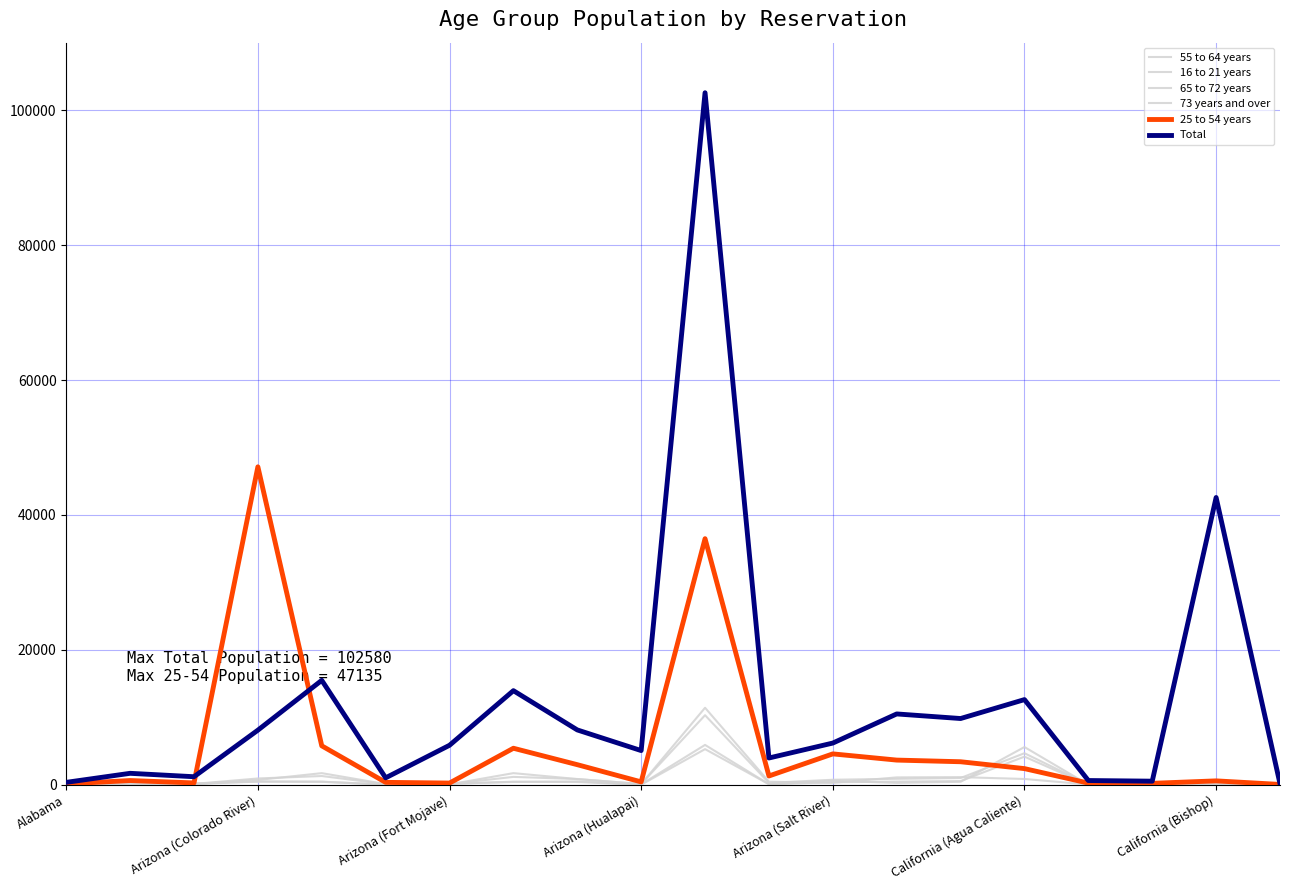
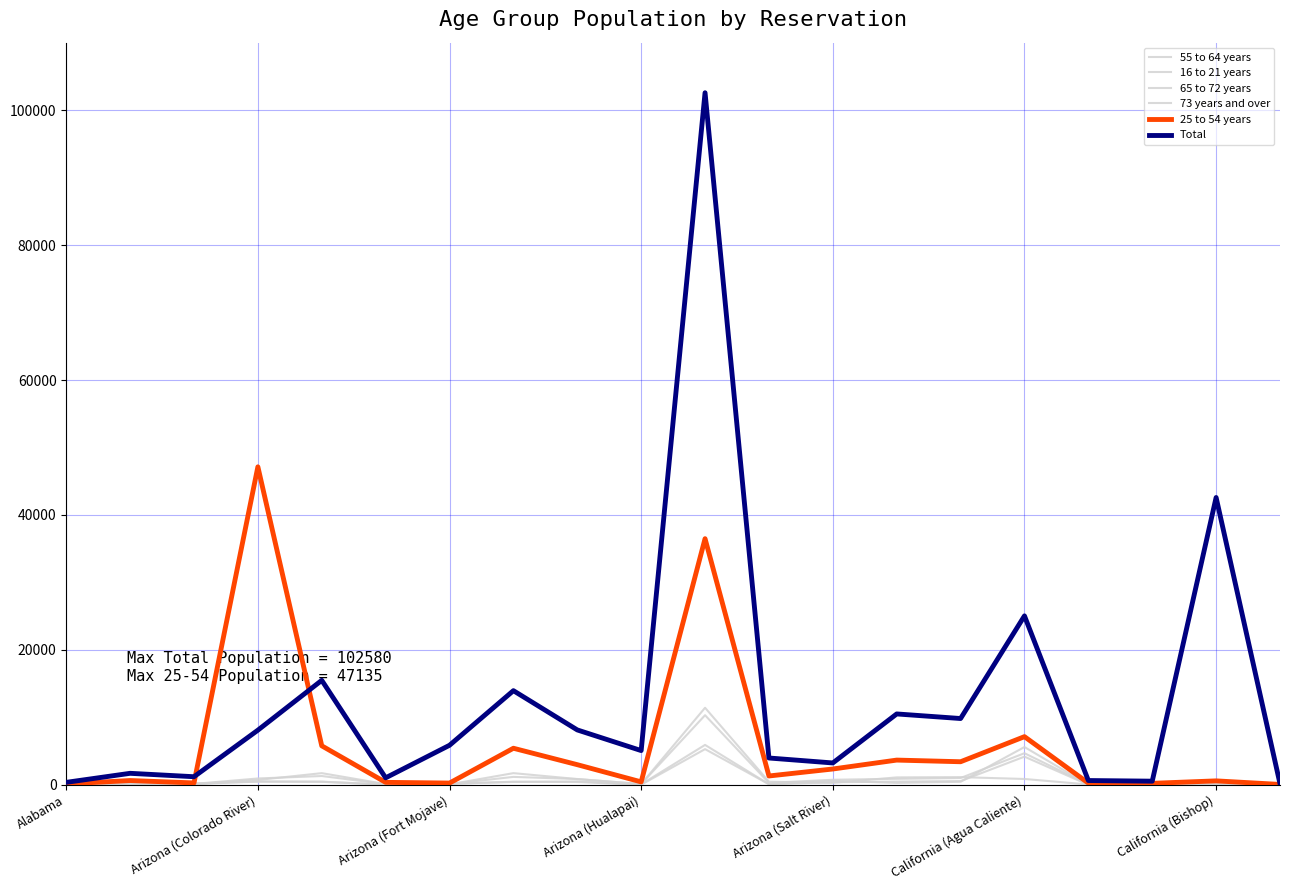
25 to 54 years, Arizona (Salt River): 5000 -> 2000
Total, Arizona (Salt River): 6000 -> 3000
25 to 54 years, California (Agua Caliente): 2000 -> 7000
Total, California (Agua Caliente): 13000 -> 25000
